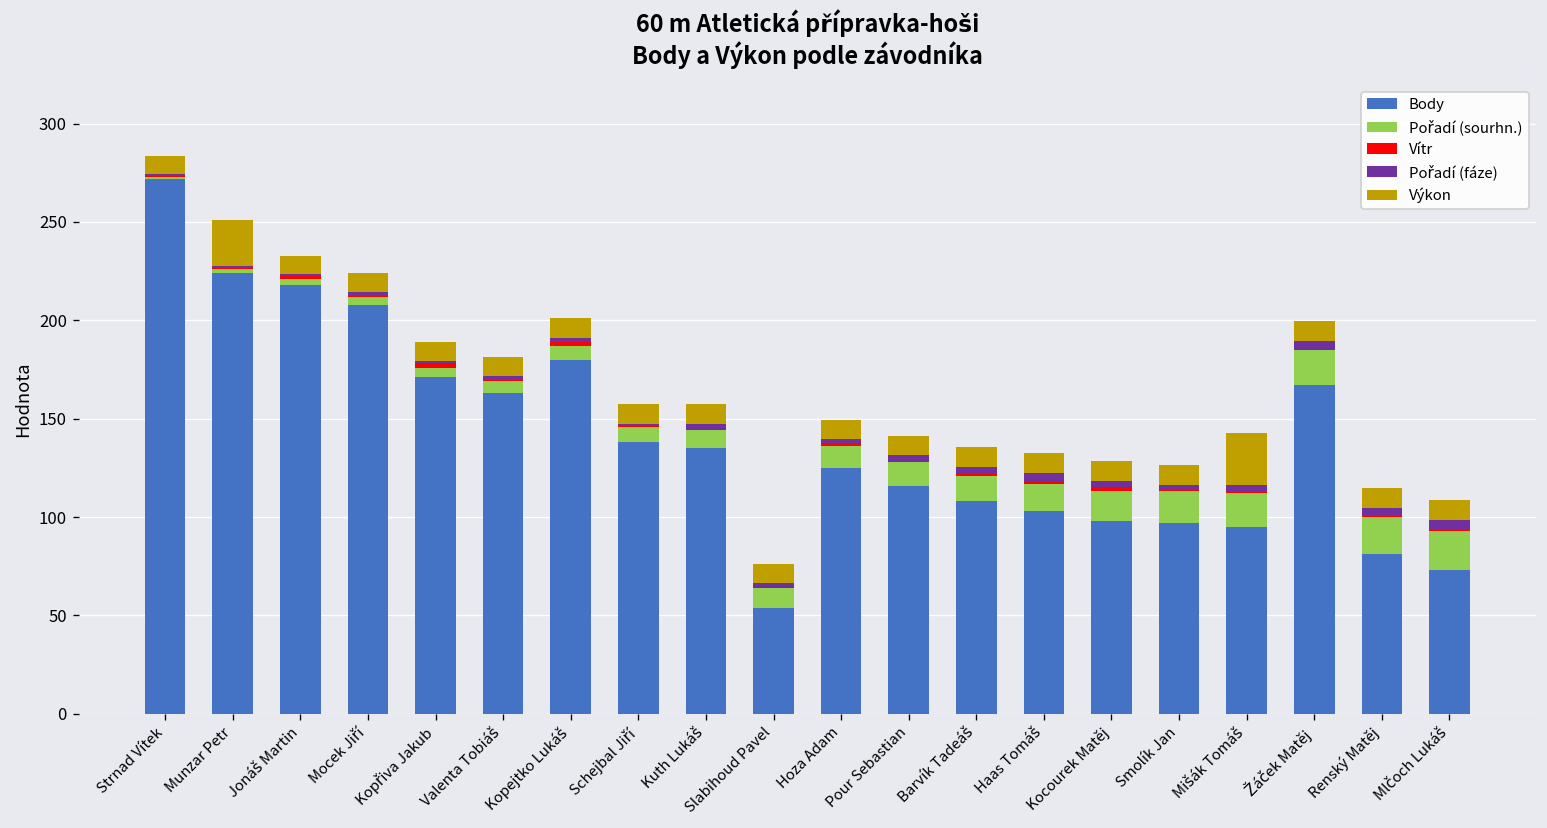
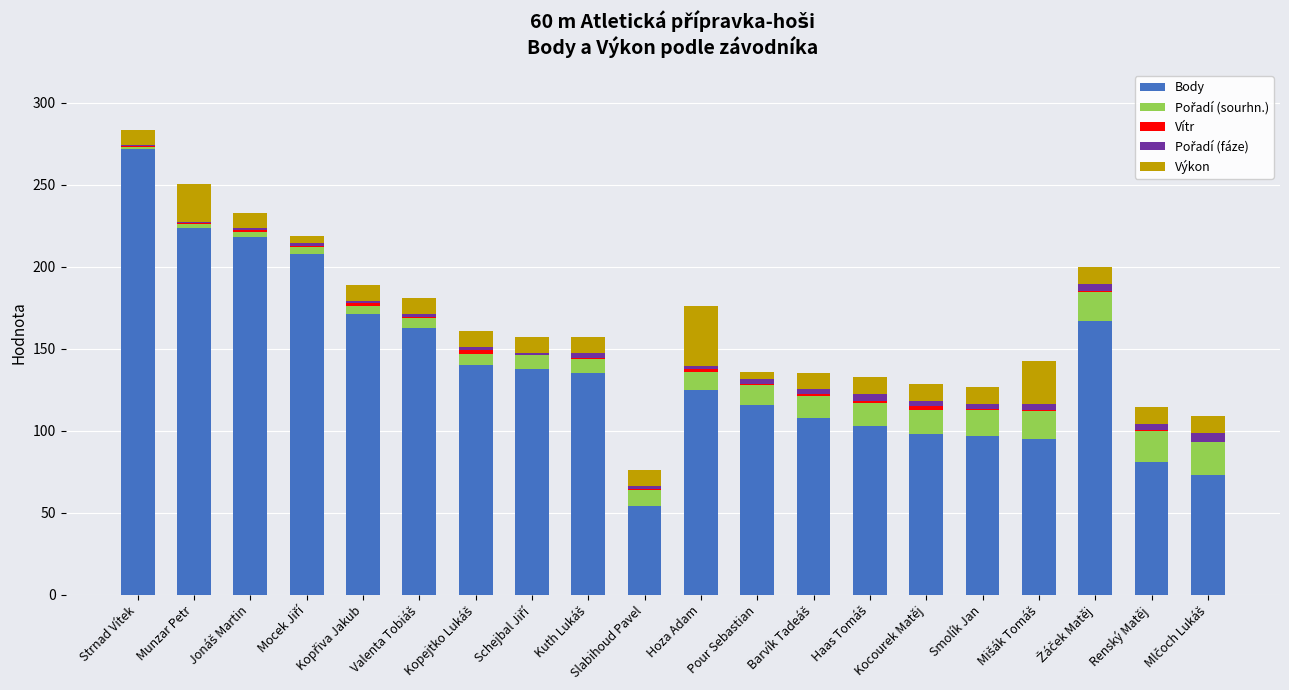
Výkon, Mocek Jiří: 9 -> 4
Body, Kopejtko Lukáš: 180 -> 140
Výkon, Hoza Adam: 10 -> 37
Výkon, Pour Sebastian: 10 -> 4
